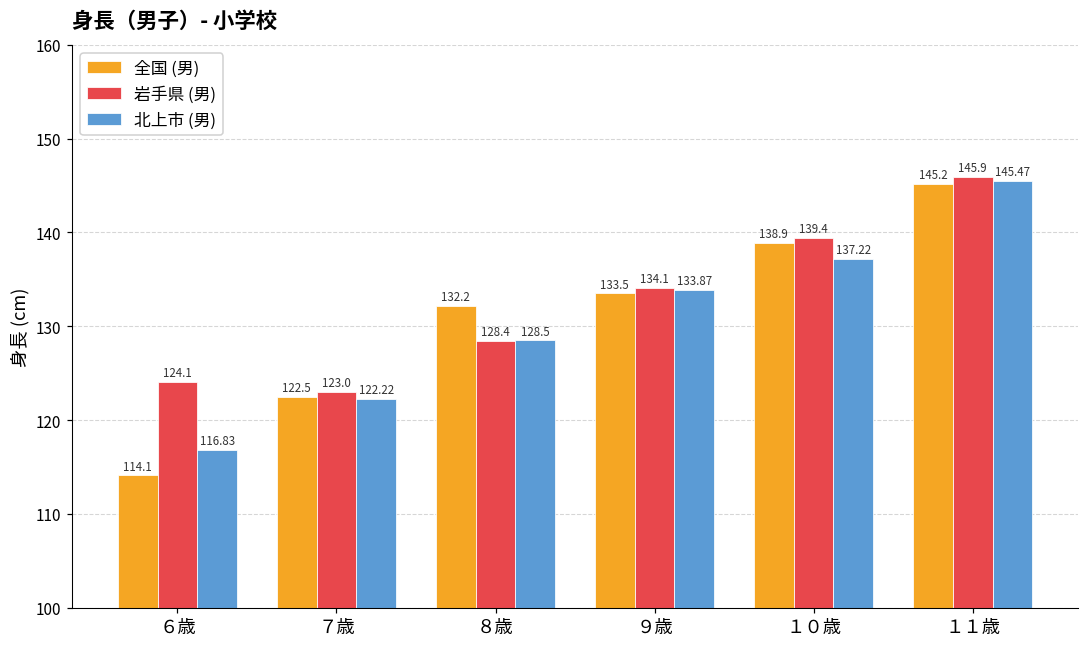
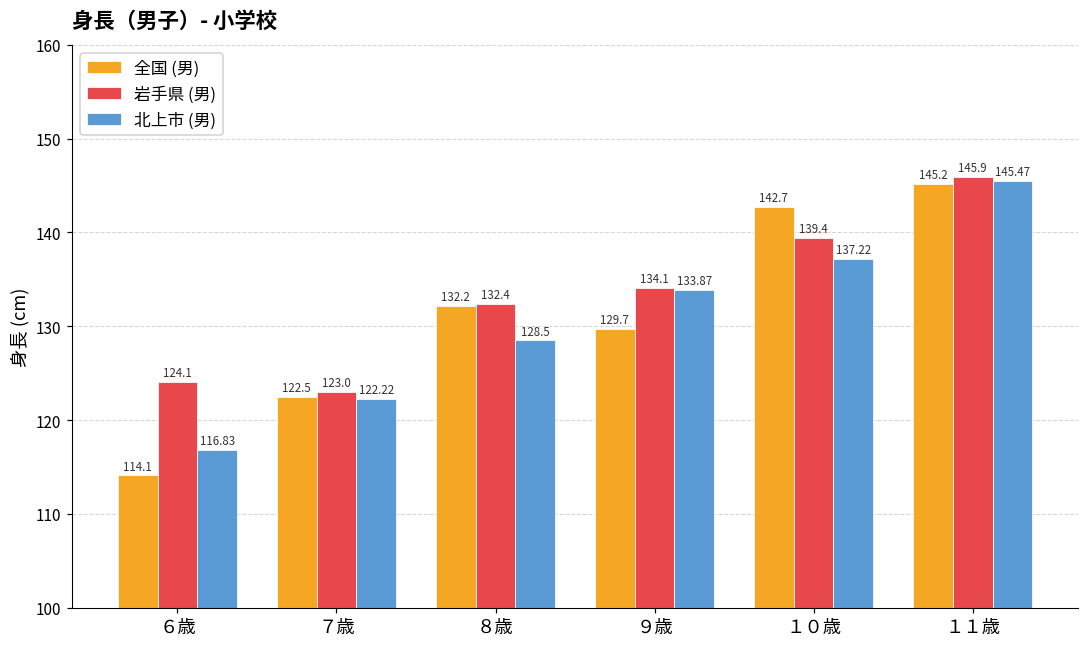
岩手県 (男), ８歳: 128.4 -> 132.4
全国 (男), ９歳: 133.5 -> 129.7
全国 (男), １０歳: 138.9 -> 142.7
